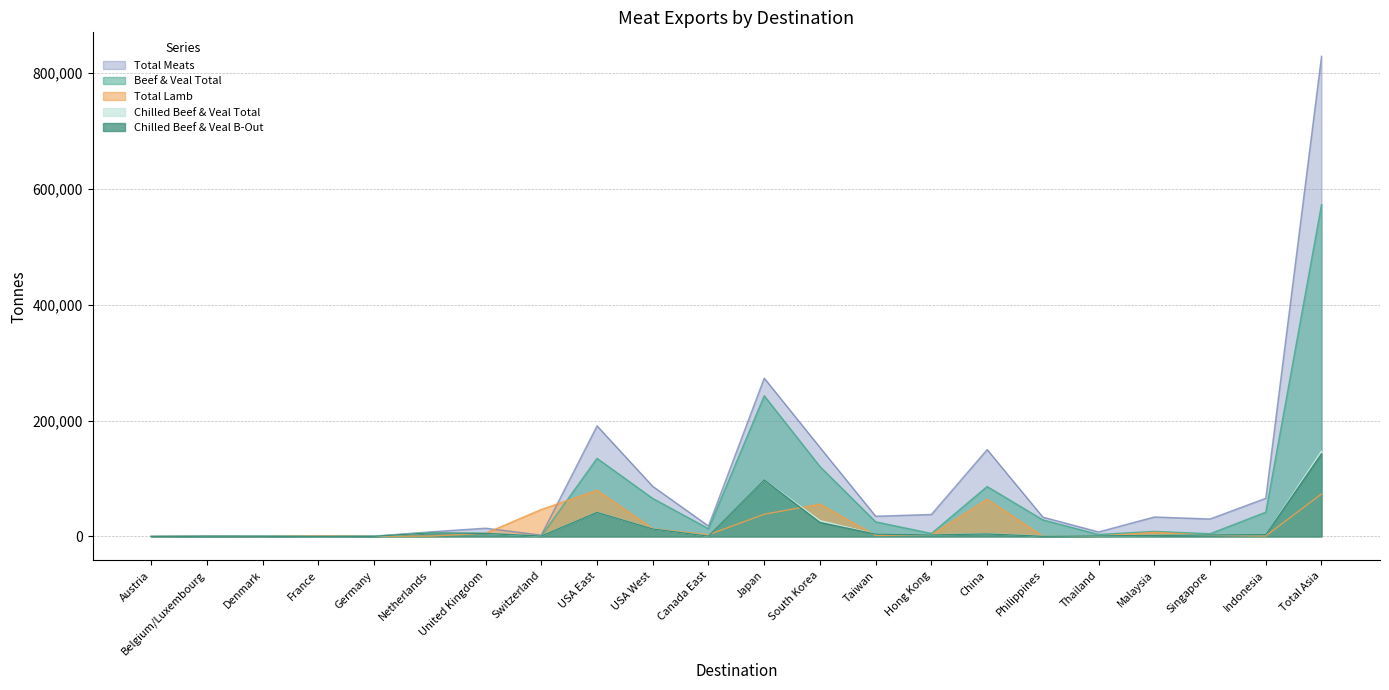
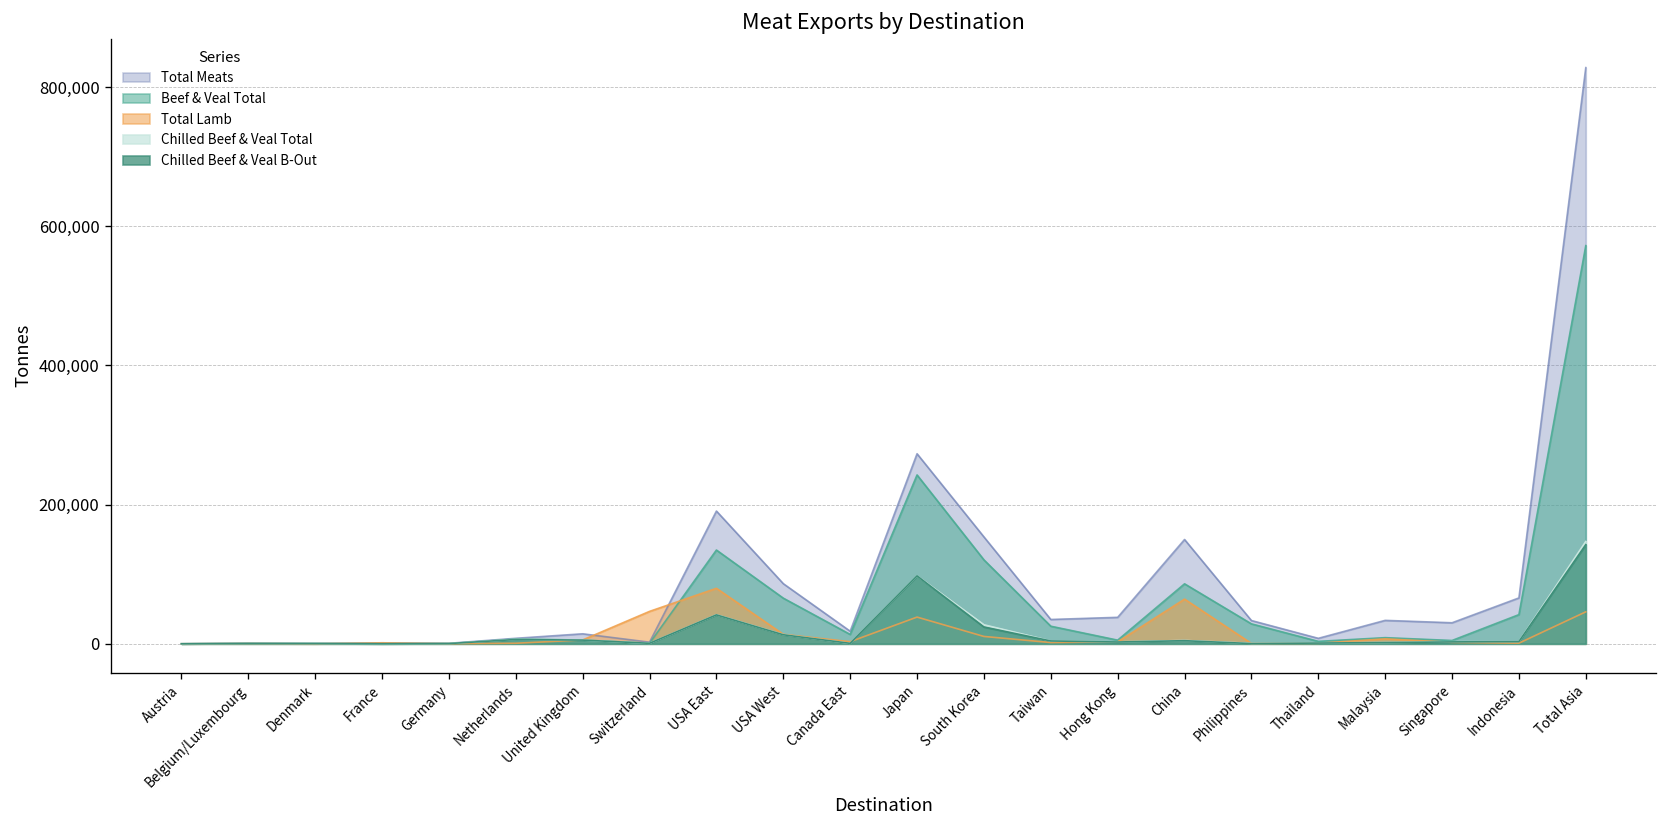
Total Lamb, South Korea: 60,000 -> 10,000
Total Lamb, Total Asia: 70,000 -> 50,000
